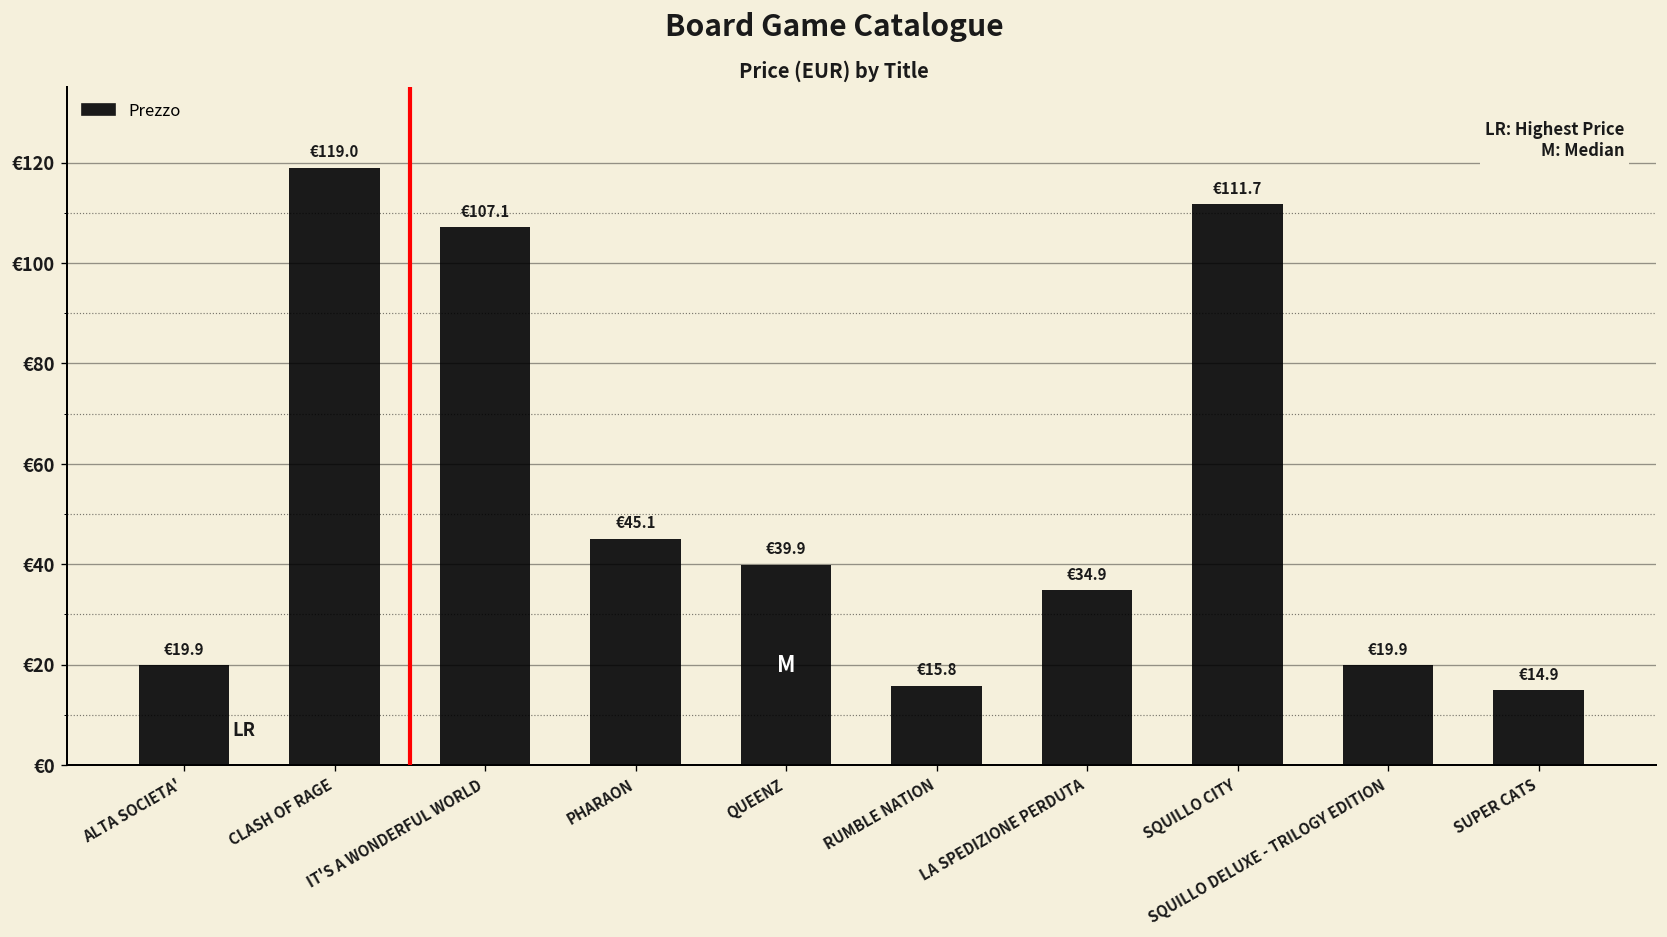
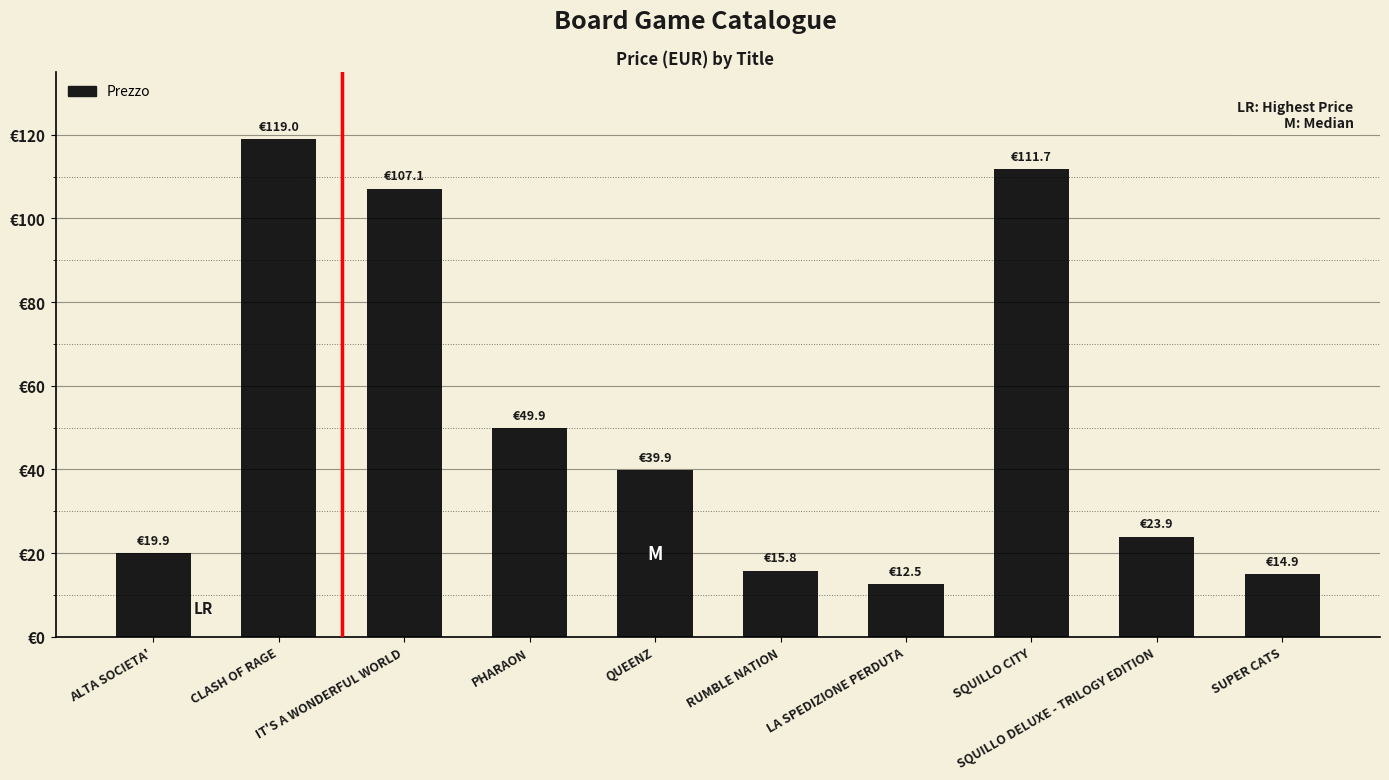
PHARAON: €45.1 -> €49.9
LA SPEDIZIONE PERDUTA: €34.9 -> €12.5
SQUILLO DELUXE - TRILOGY EDITION: €19.9 -> €23.9
